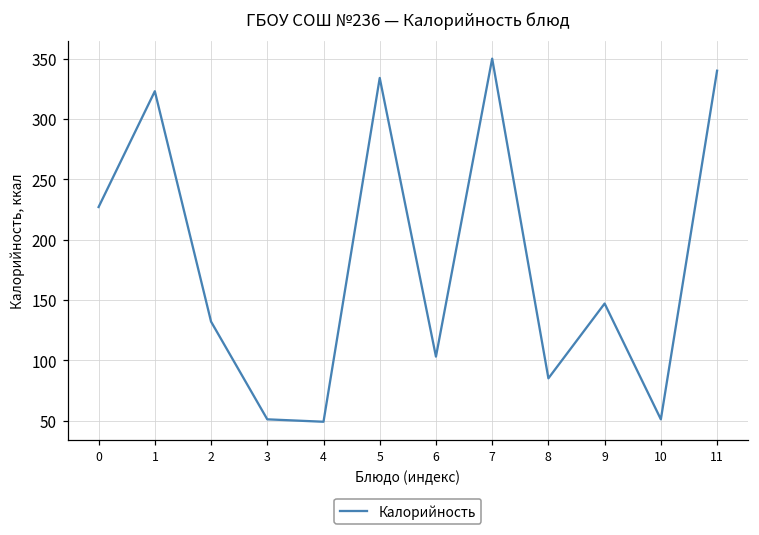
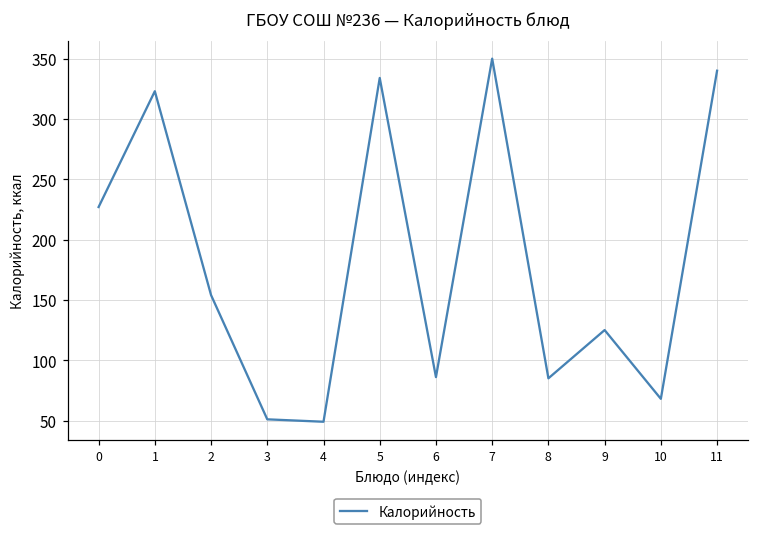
2: 132 -> 154
6: 103 -> 86
9: 147 -> 125
10: 51 -> 68
